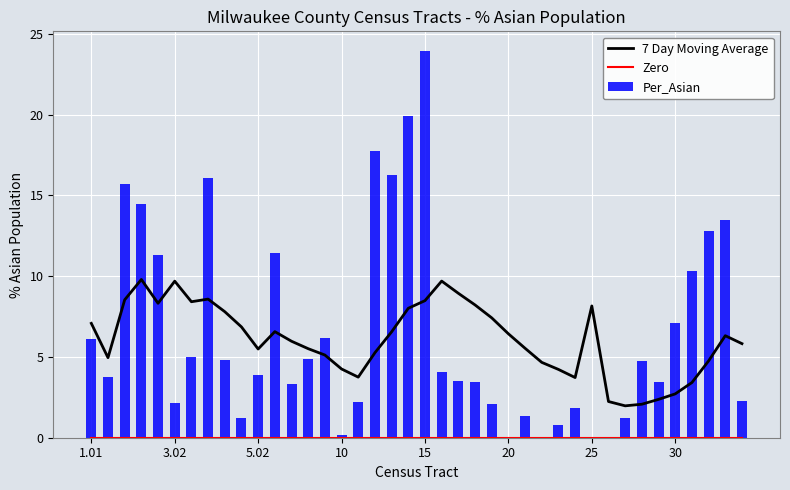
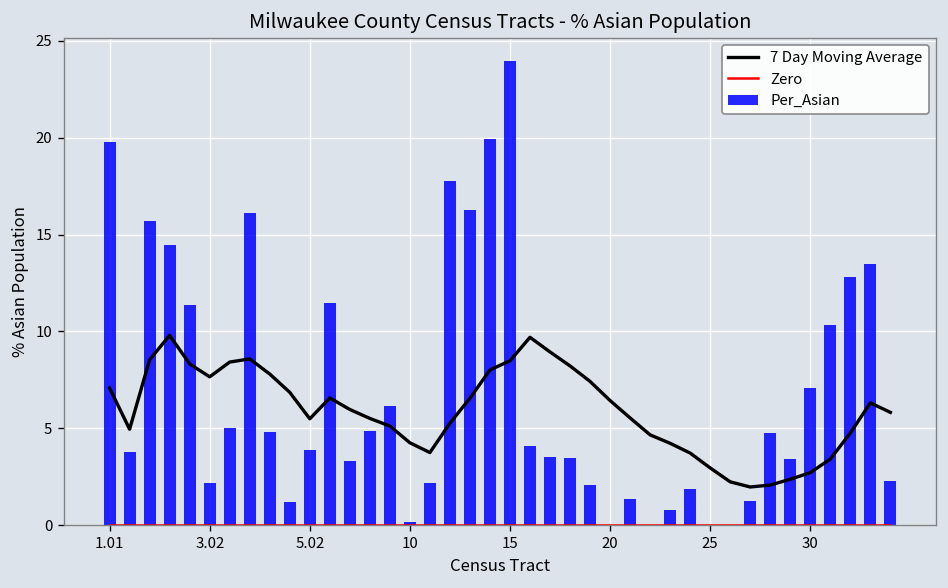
Per_Asian, 1.01: 6.1 -> 19.8
7 Day Moving Average, 3.02: 9.7 -> 7.7
7 Day Moving Average, 25: 8.2 -> 3.0
